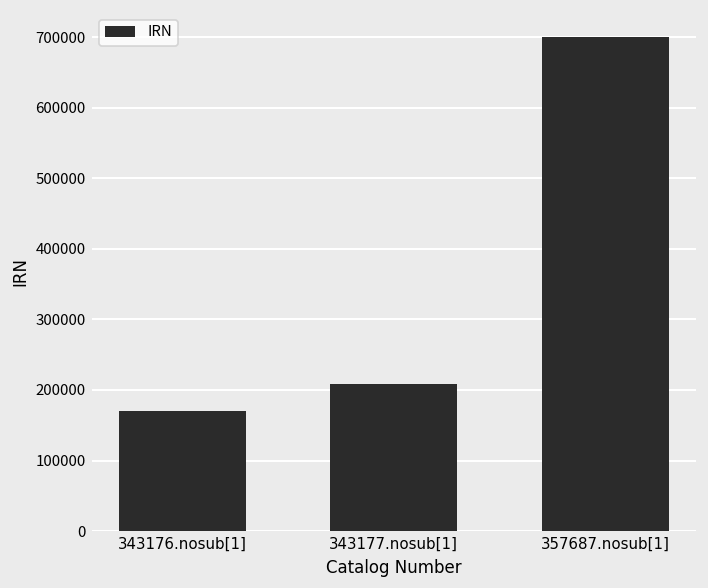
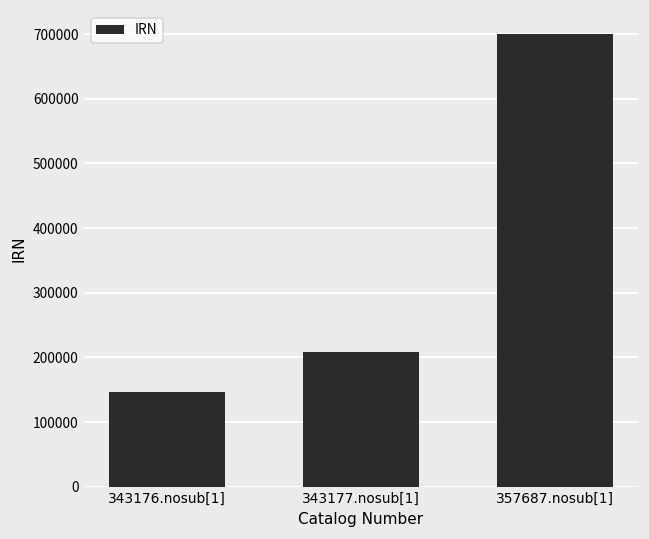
343176.nosub[1]: 170000 -> 150000
